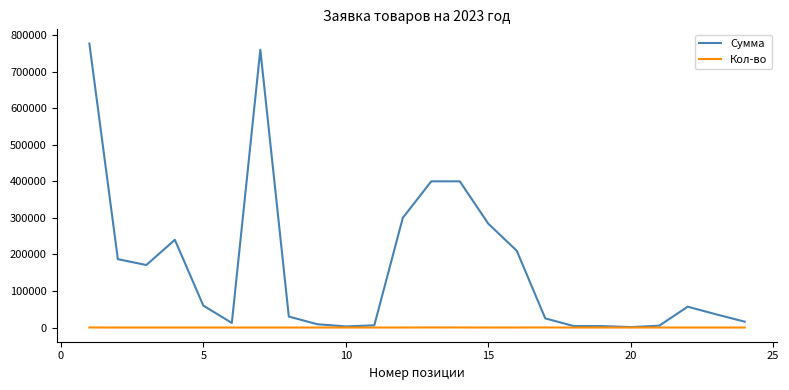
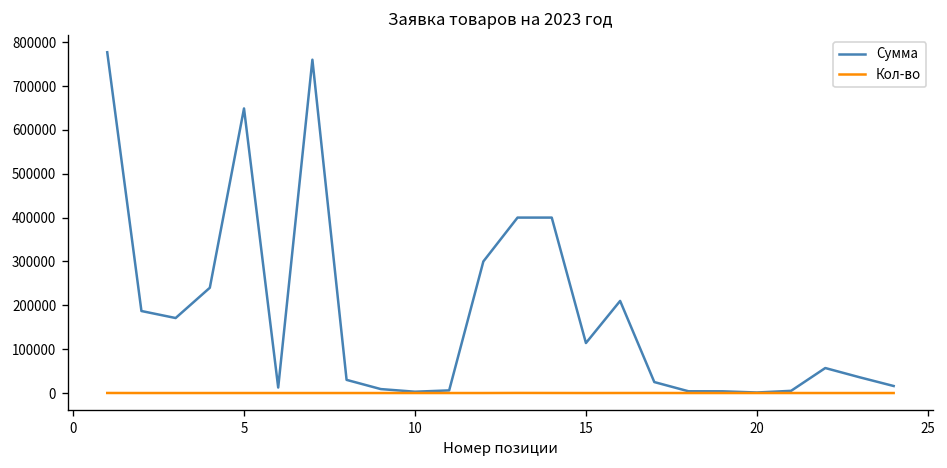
Сумма, 5: 60000 -> 650000
Сумма, 15: 280000 -> 110000
